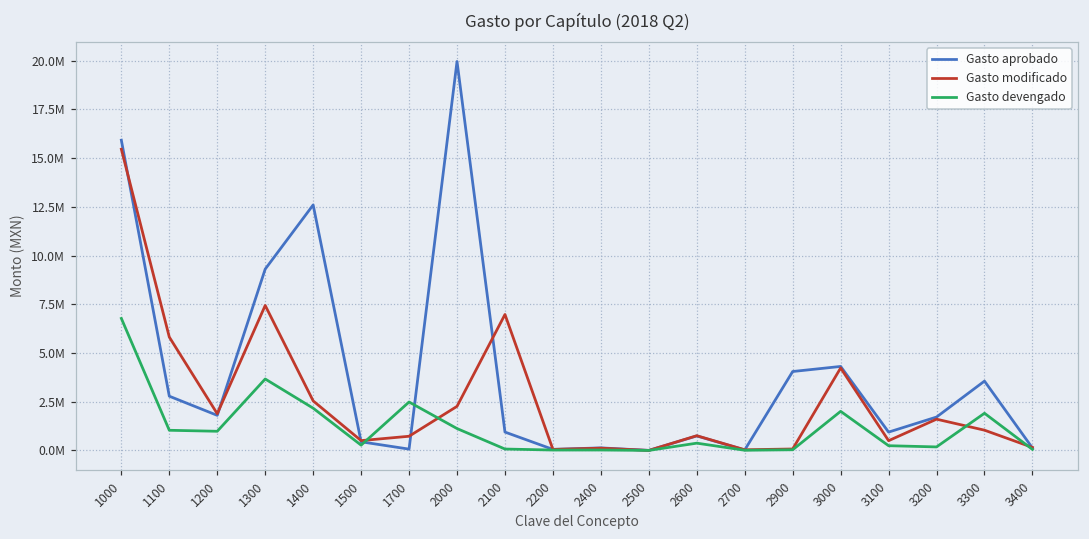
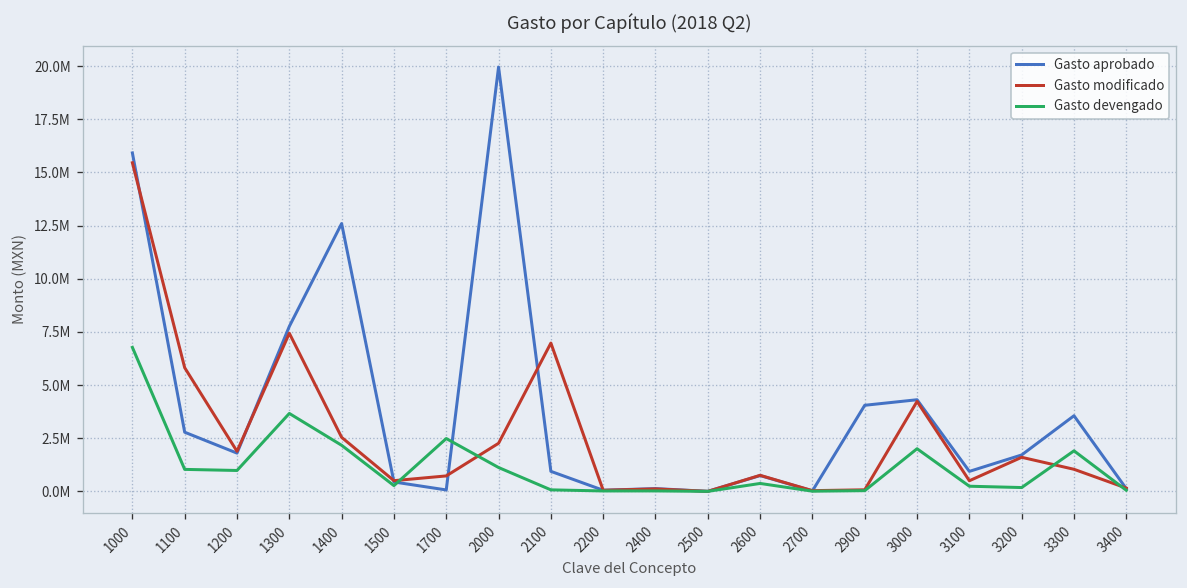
Gasto aprobado, 1300: 9300000 -> 7800000
